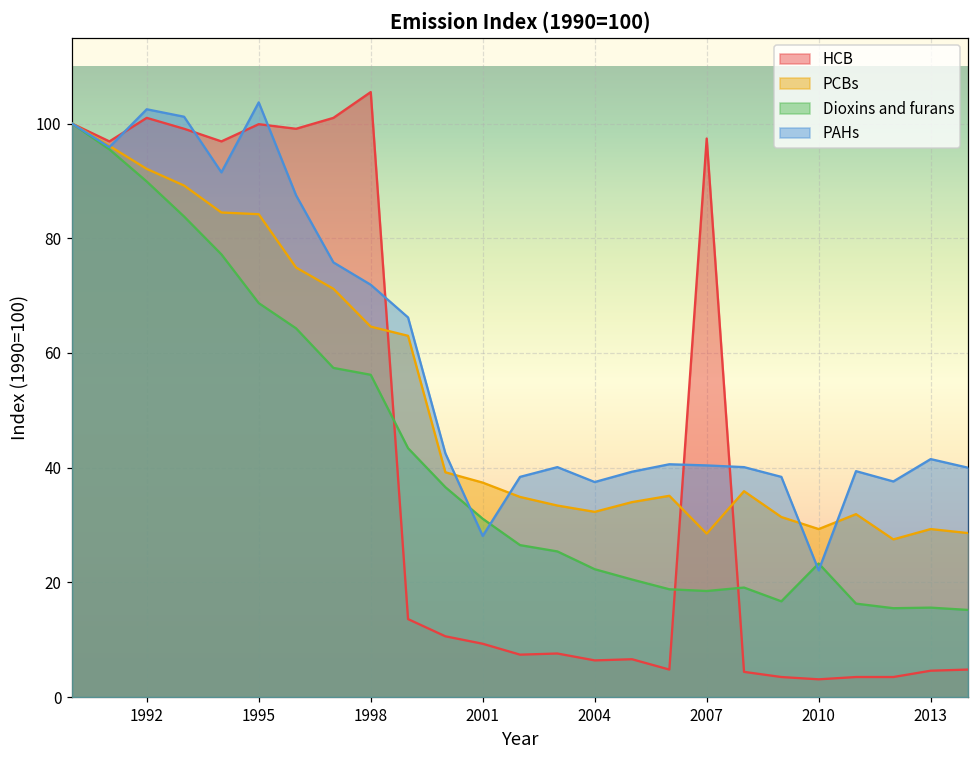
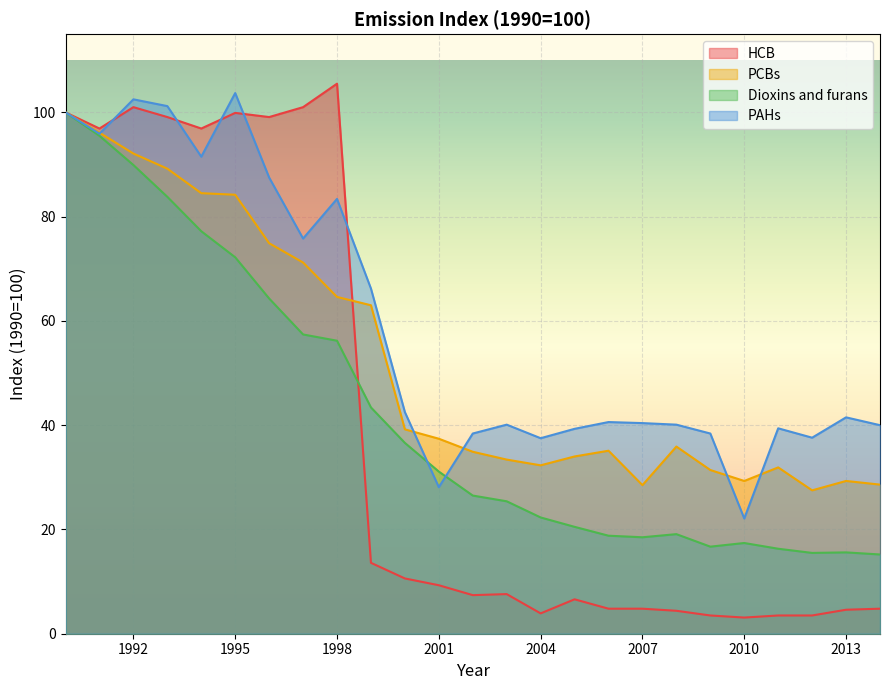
Dioxins and furans, 1995: 69 -> 72
PAHs, 1998: 72 -> 83
HCB, 2004: 6 -> 4
HCB, 2007: 97 -> 5
Dioxins and furans, 2010: 23 -> 17
